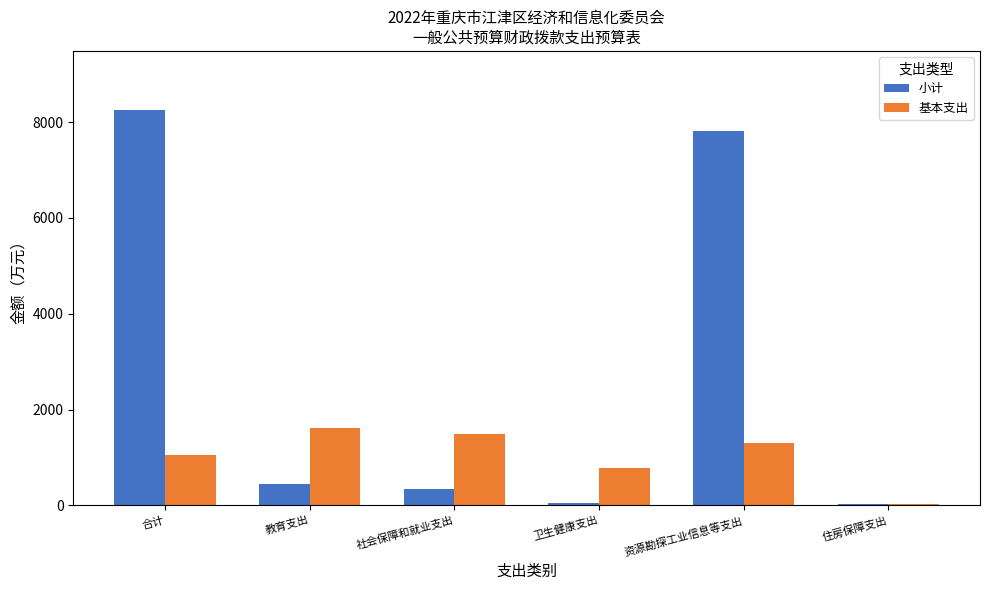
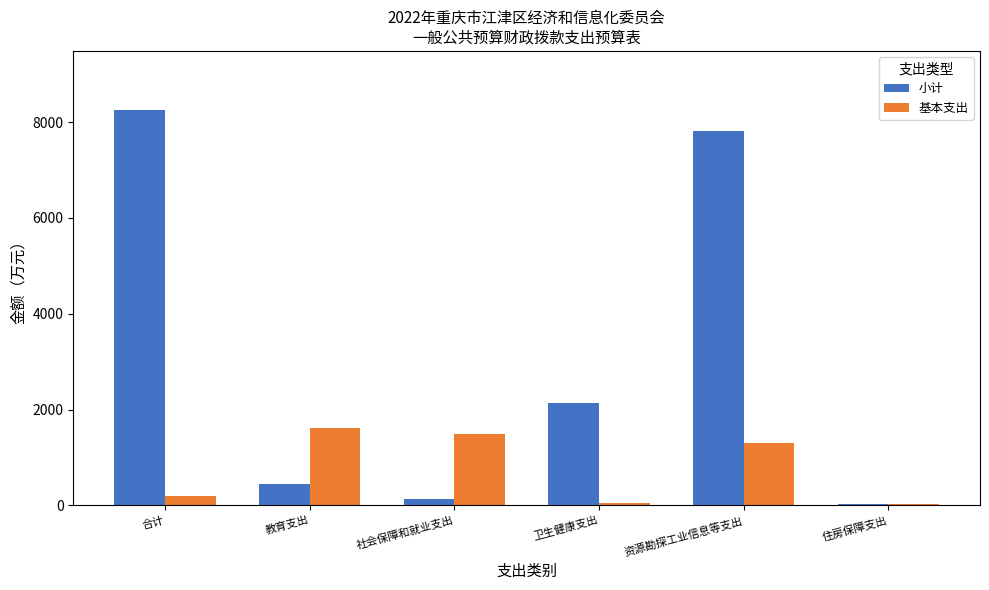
基本支出, 合计: 1100 -> 200
小计, 社会保障和就业支出: 300 -> 100
小计, 卫生健康支出: 100 -> 2100
基本支出, 卫生健康支出: 800 -> 100
